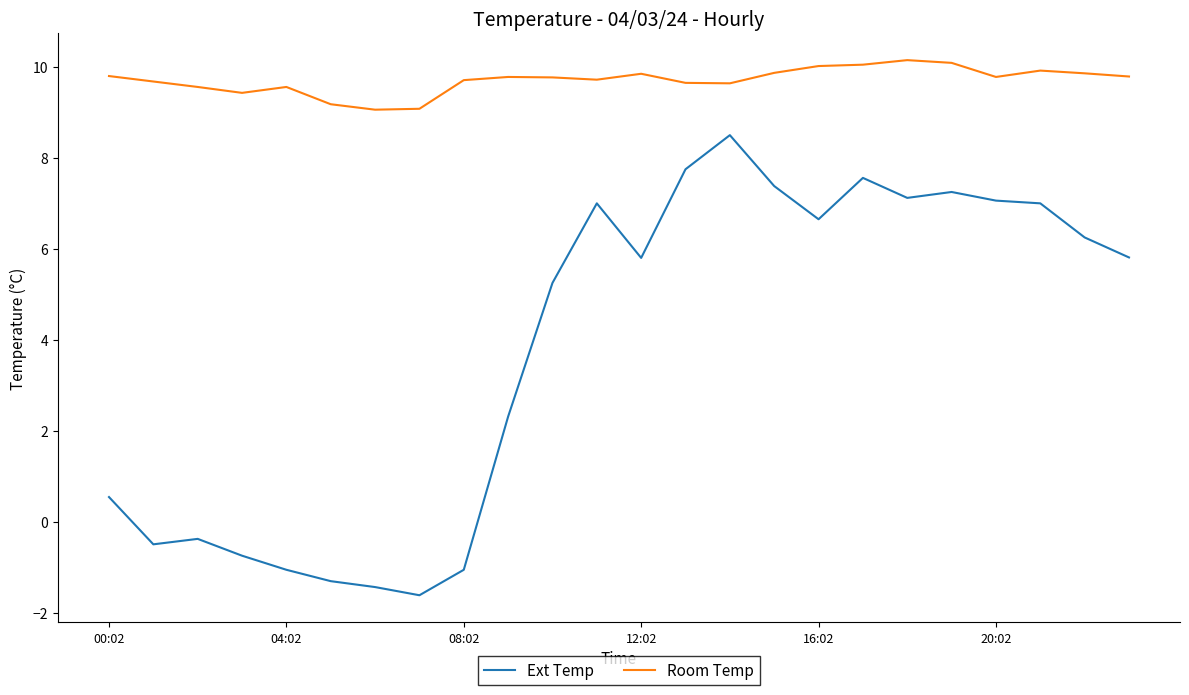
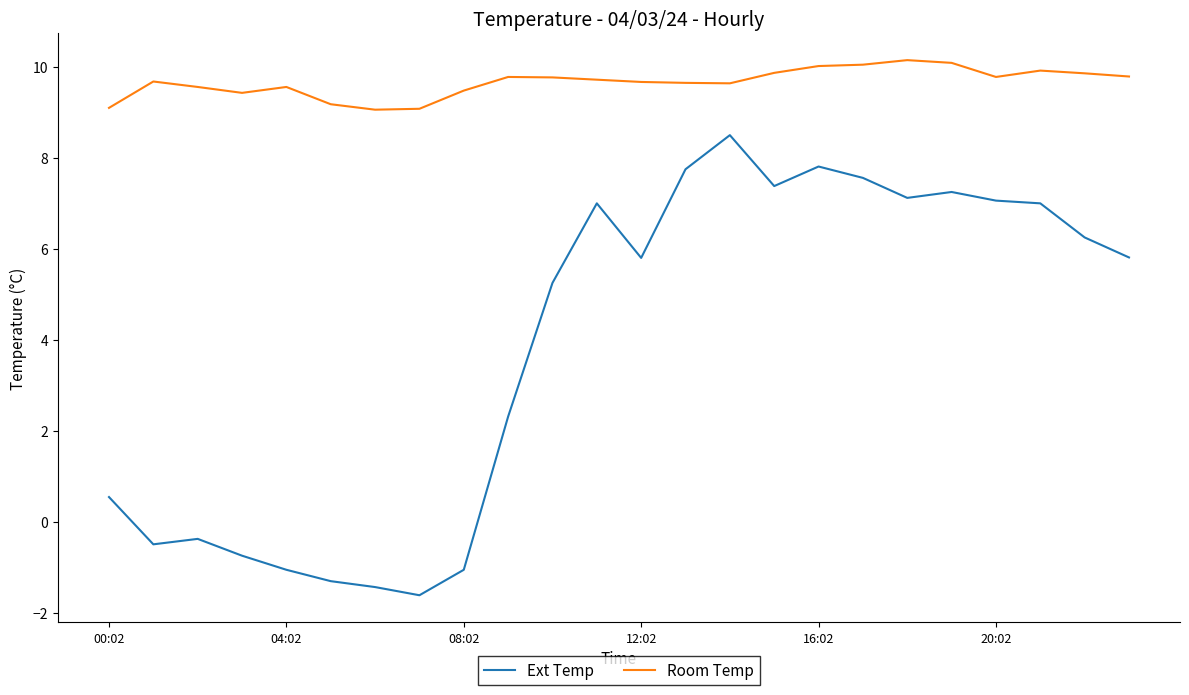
Room Temp, 00:02: 9.8 -> 9.1
Room Temp, 08:02: 9.7 -> 9.5
Room Temp, 12:02: 9.9 -> 9.7
Ext Temp, 16:02: 6.7 -> 7.8
